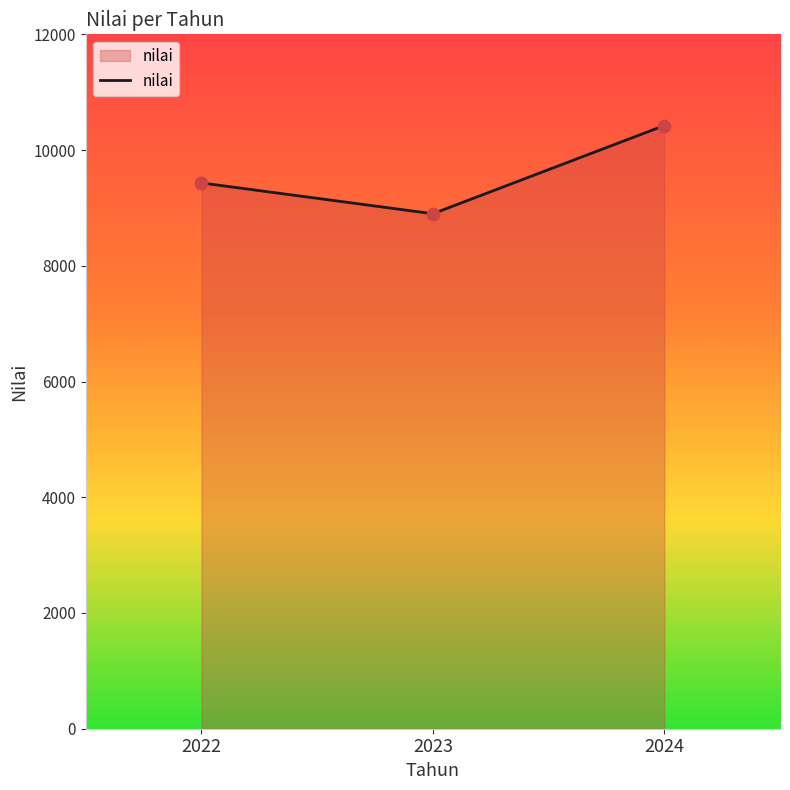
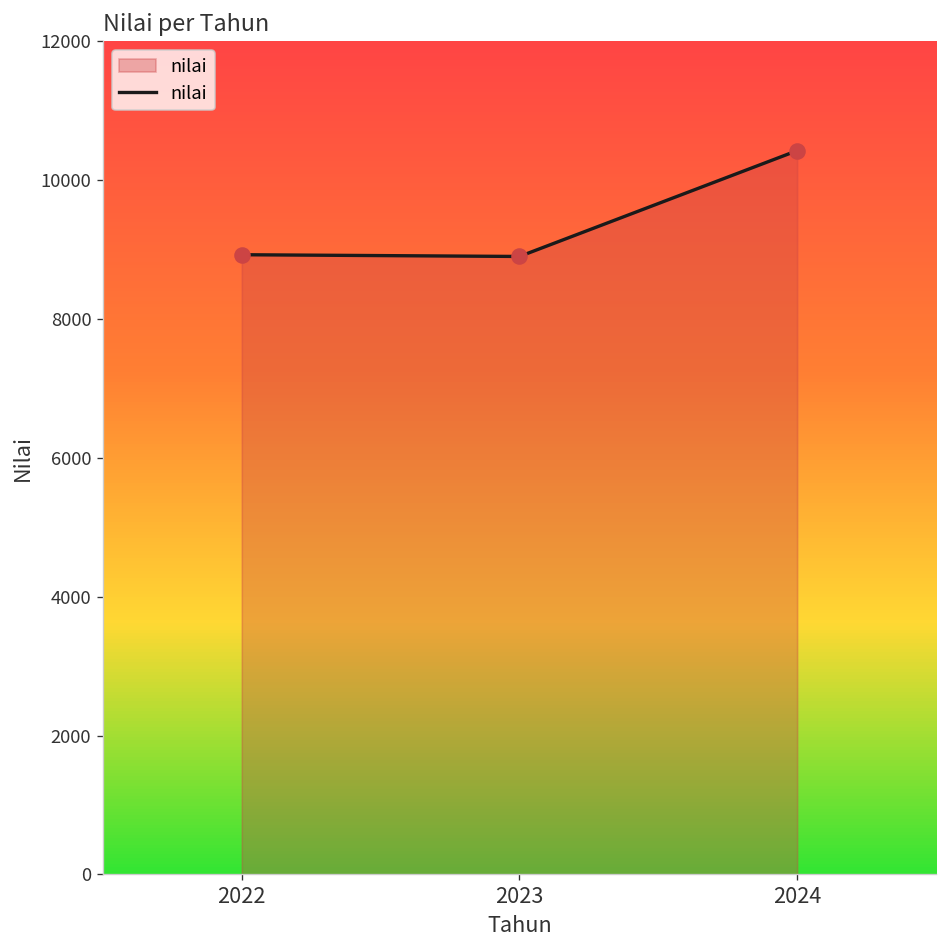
2022: 9400 -> 8900
